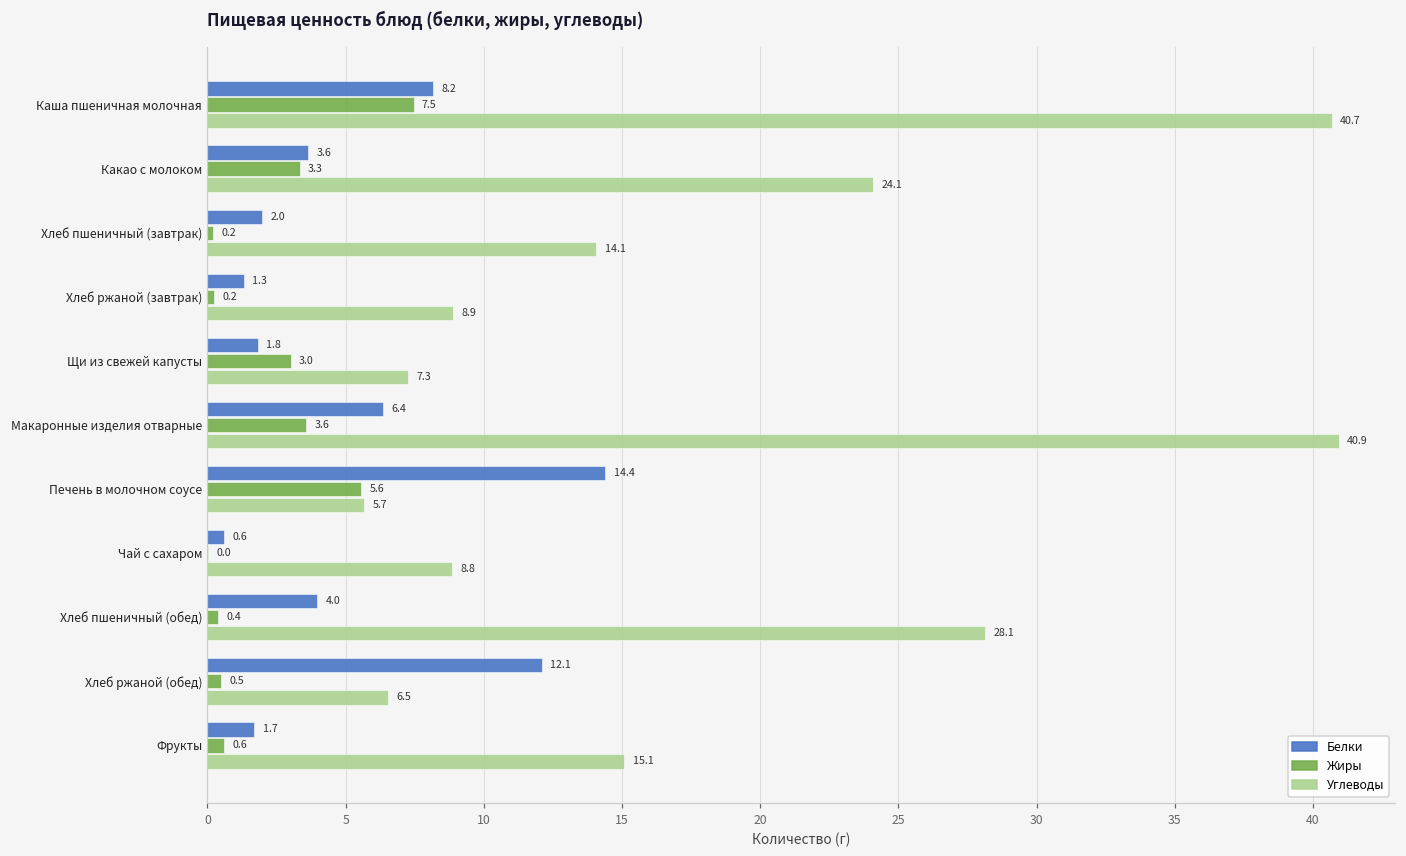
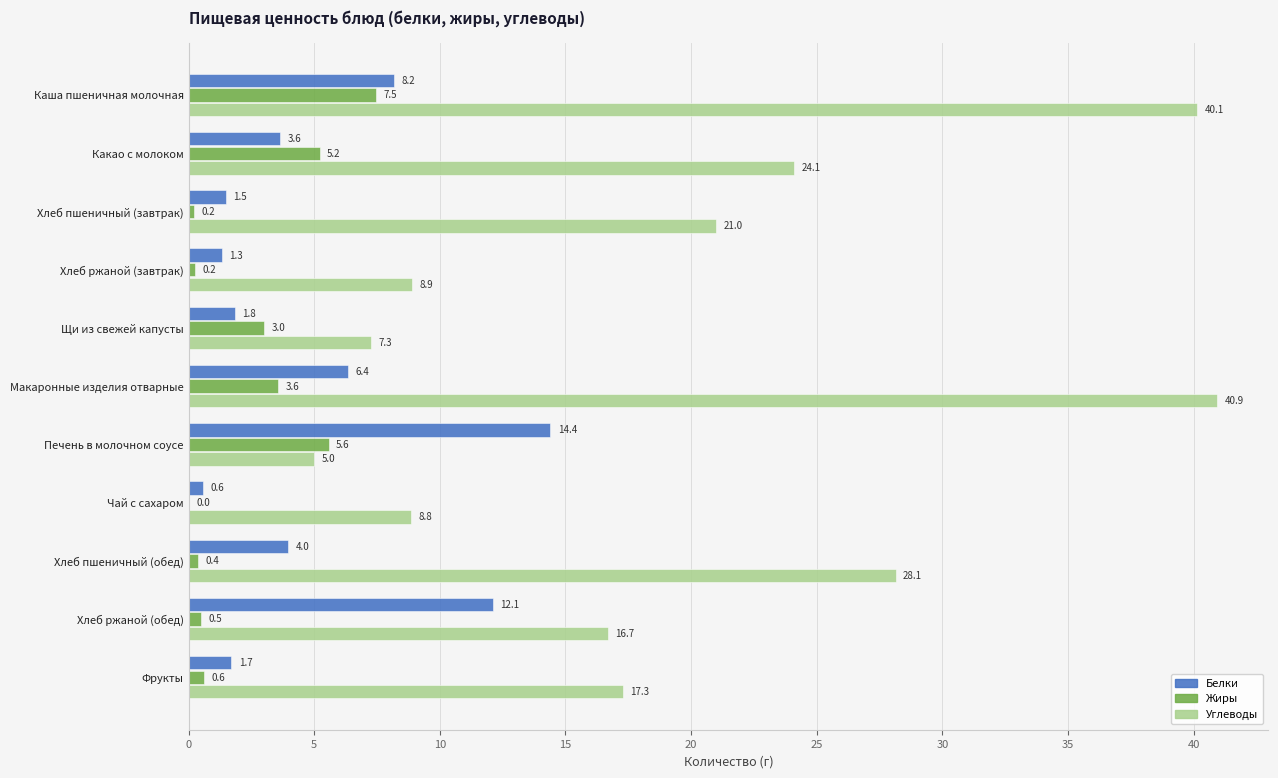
Углеводы, Каша пшеничная молочная: 40.7 -> 40.1
Жиры, Какао с молоком: 3.3 -> 5.2
Белки, Хлеб пшеничный (завтрак): 2.0 -> 1.5
Углеводы, Хлеб пшеничный (завтрак): 14.1 -> 21.0
Углеводы, Печень в молочном соусе: 5.7 -> 5.0
Углеводы, Хлеб ржаной (обед): 6.5 -> 16.7
Углеводы, Фрукты: 15.1 -> 17.3
